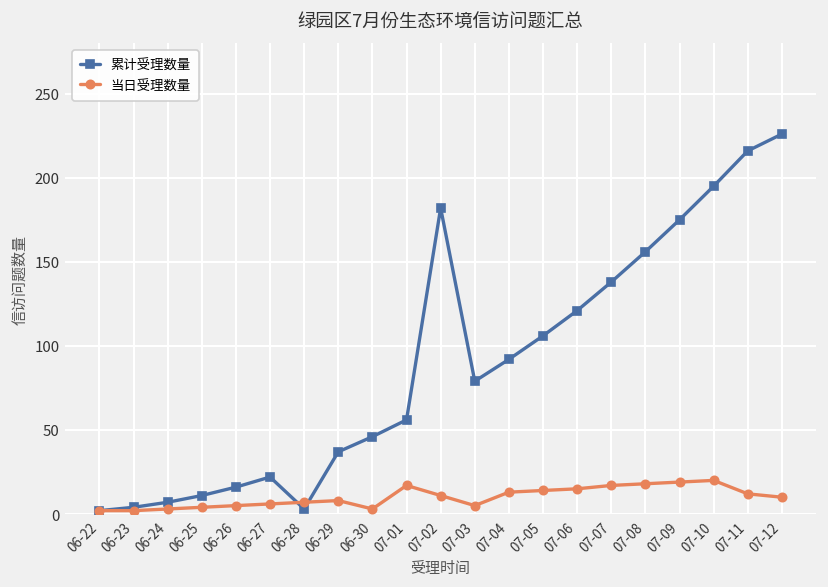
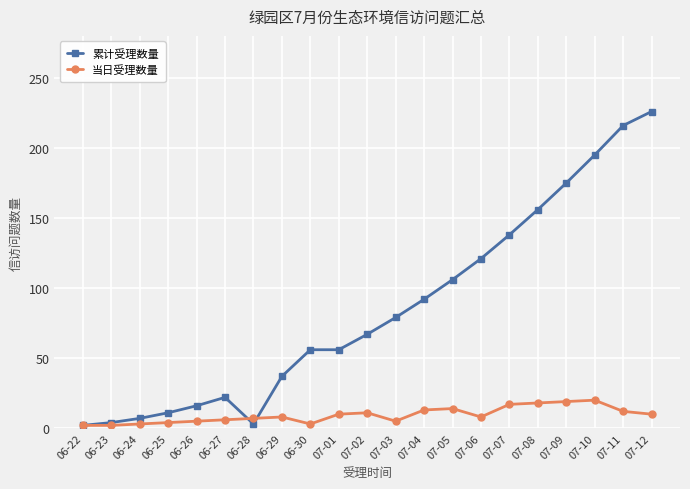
累计受理数量, 06-30: 46 -> 56
当日受理数量, 07-01: 17 -> 10
累计受理数量, 07-02: 182 -> 67
当日受理数量, 07-06: 15 -> 8
